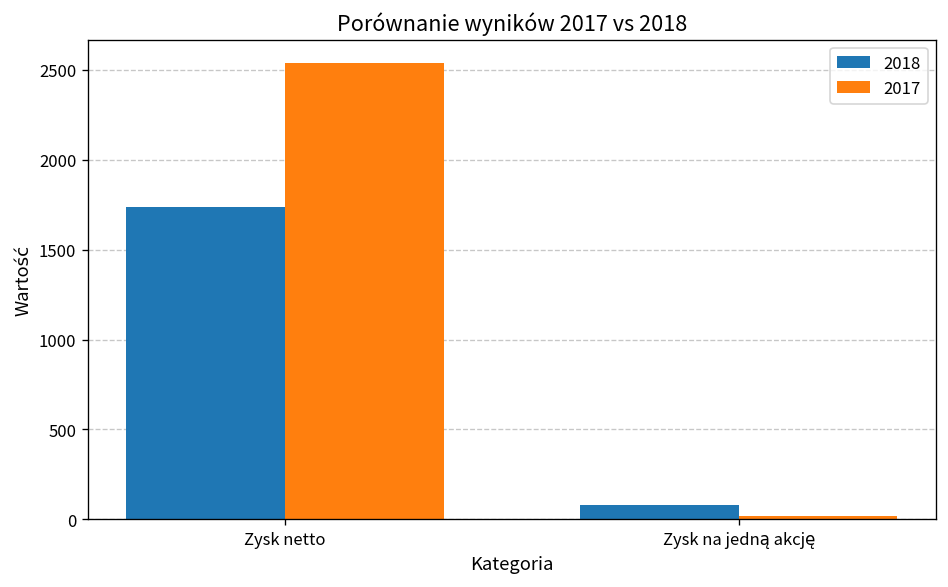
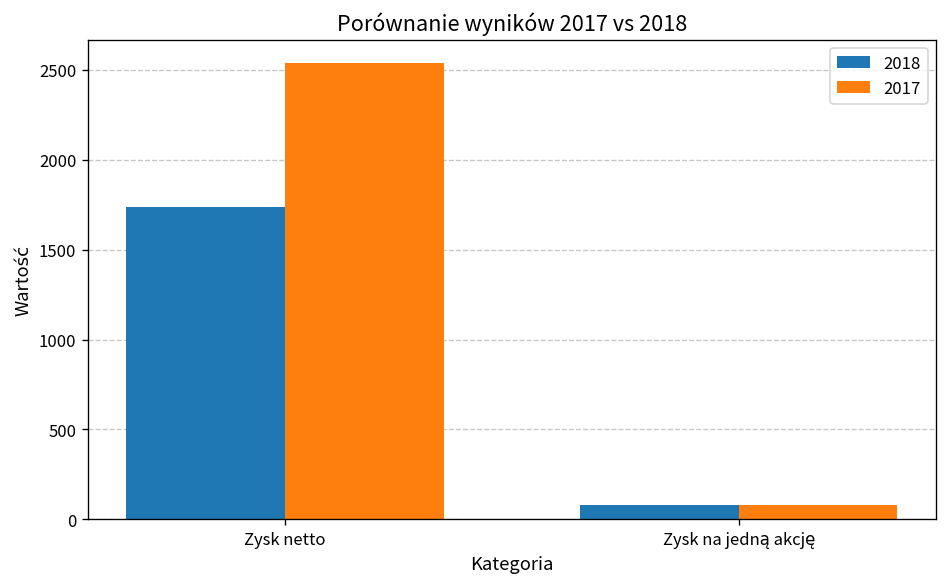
2017, Zysk na jedną akcję: 20 -> 80
